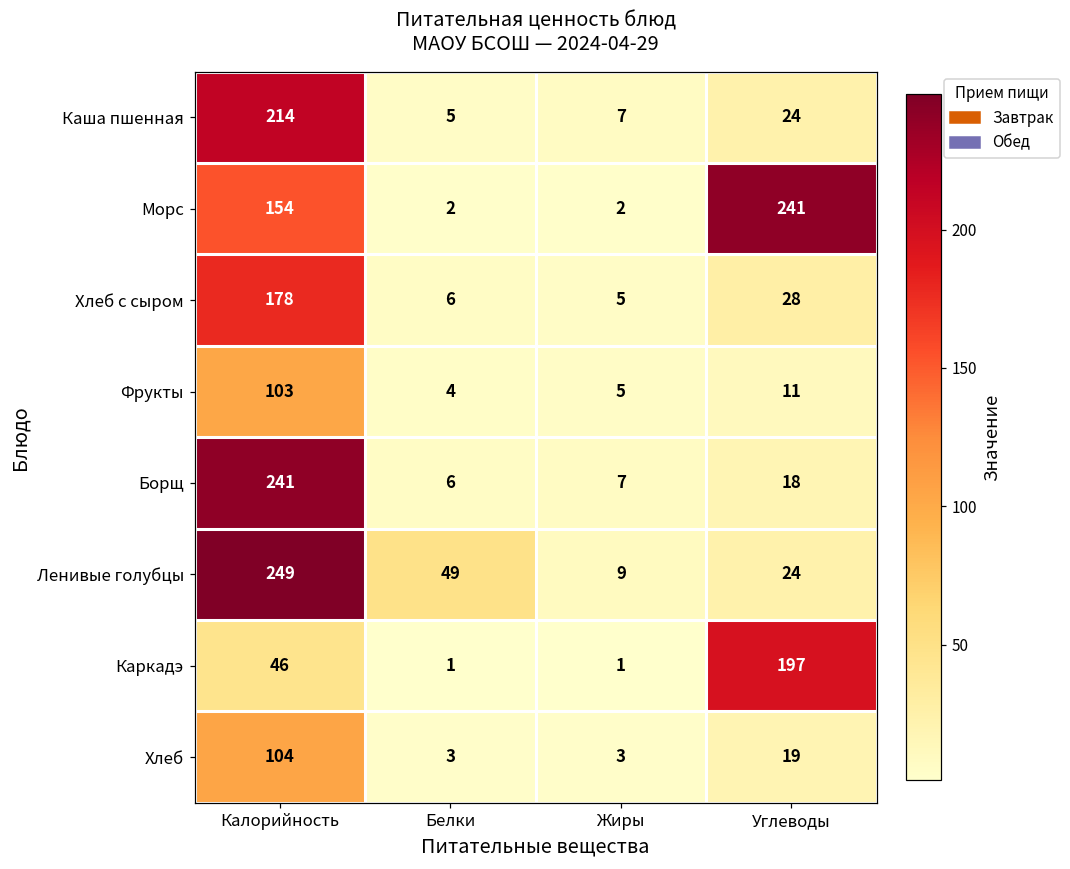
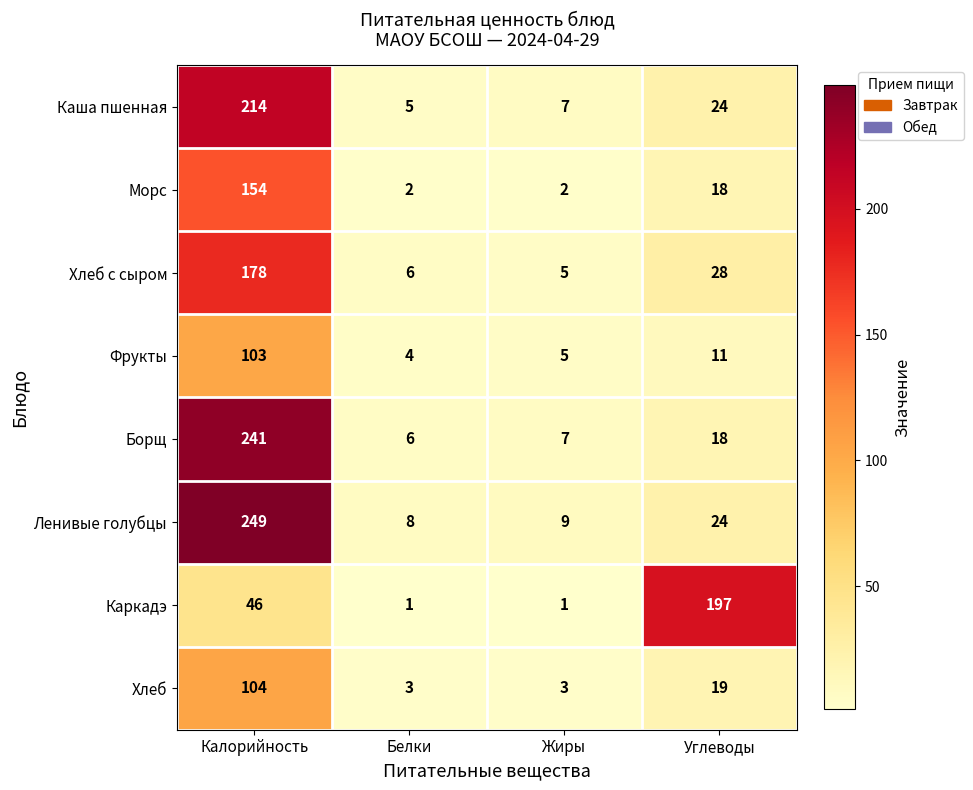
Морс, Углеводы: 241 -> 18
Ленивые голубцы, Белки: 49 -> 8
